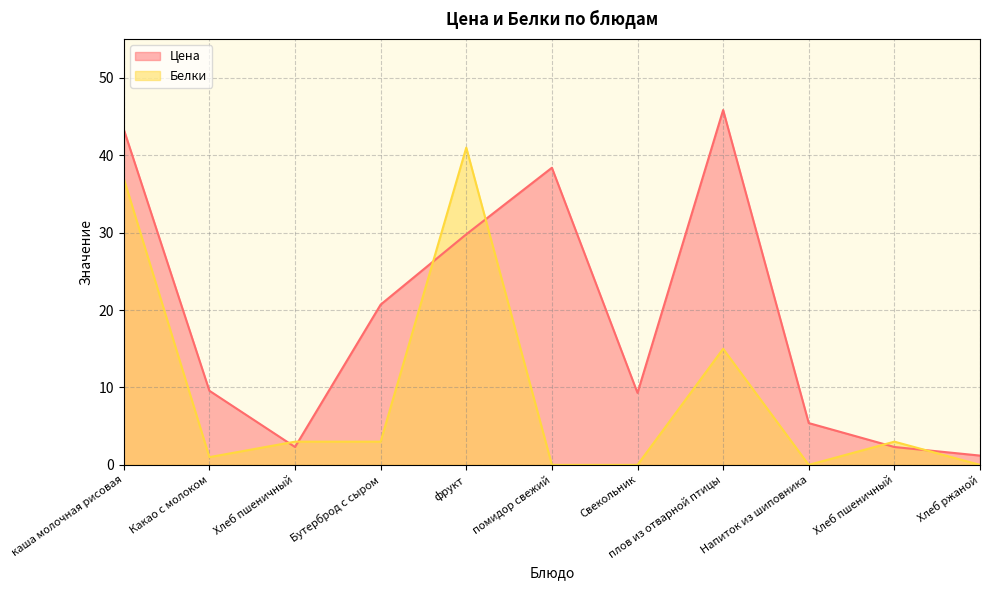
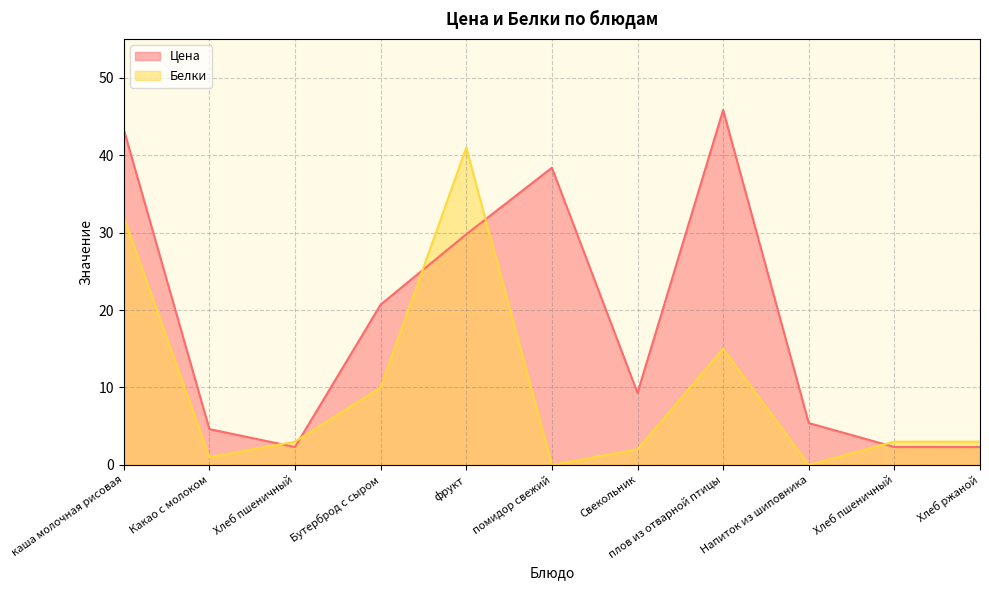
Белки, каша молочная рисовая: 37 -> 32
Цена, Какао с молоком: 10 -> 5
Белки, Бутерброд с сыром: 3 -> 10
Белки, Свекольник: 0 -> 2
Цена, Хлеб ржаной: 1 -> 2
Белки, Хлеб ржаной: 0 -> 3
